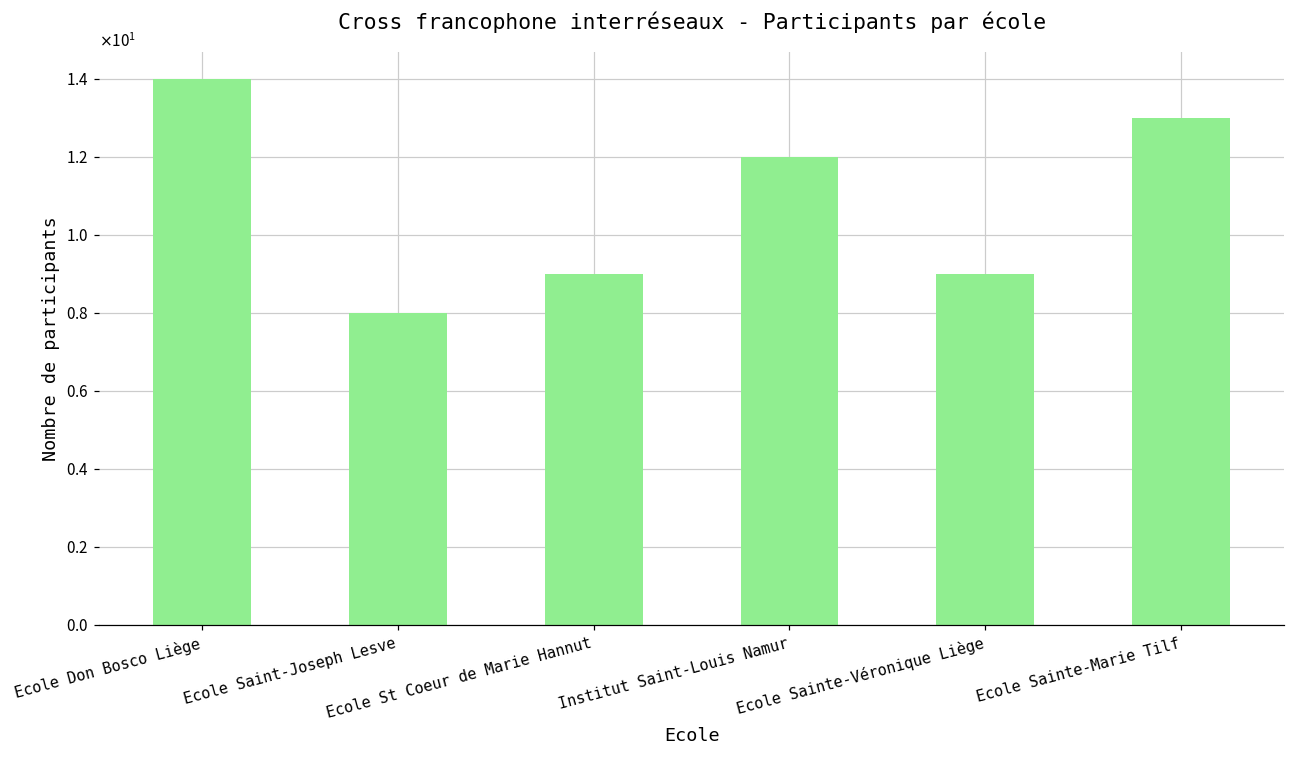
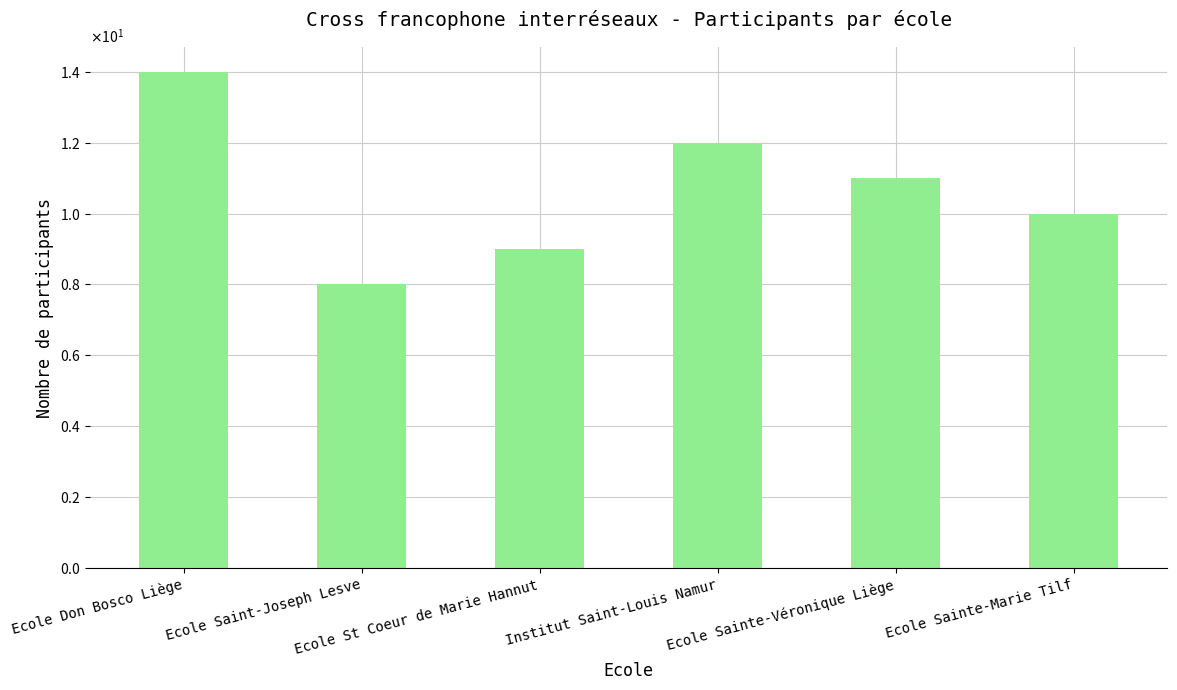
Ecole Sainte-Véronique Liège: 9 -> 11
Ecole Sainte-Marie Tilf: 13 -> 10
